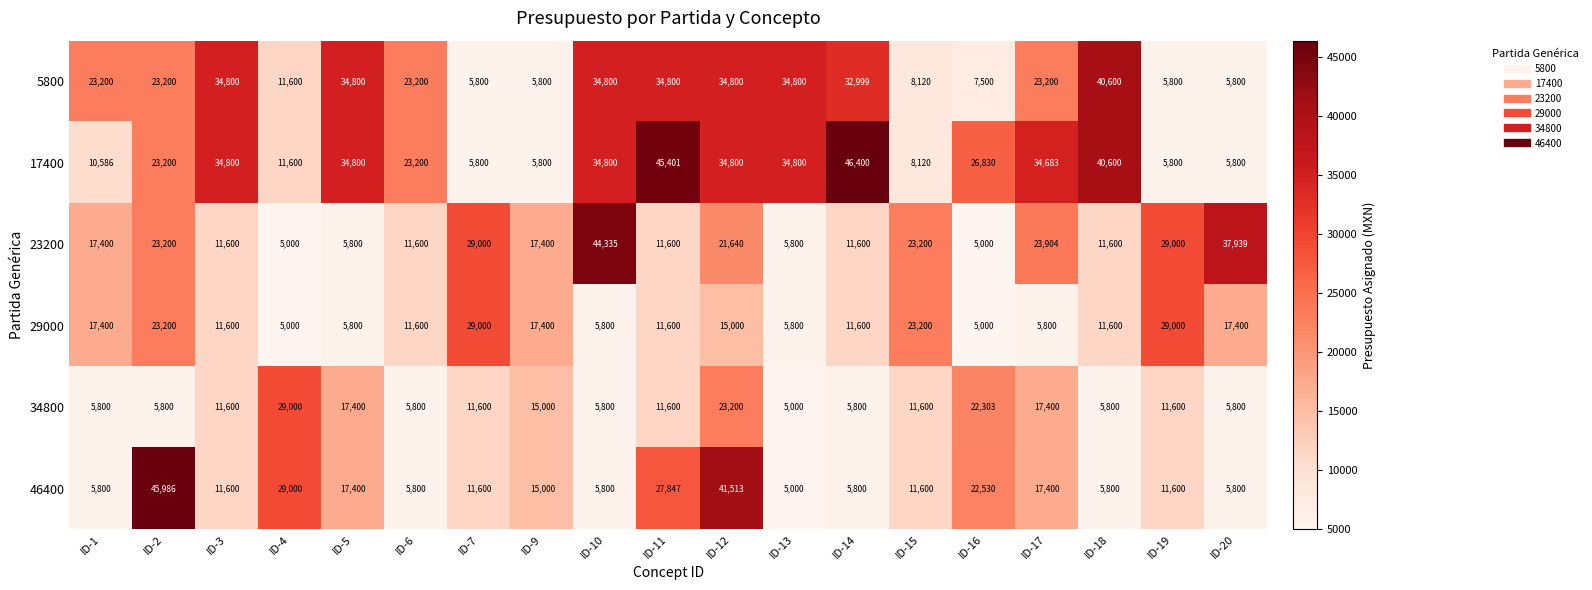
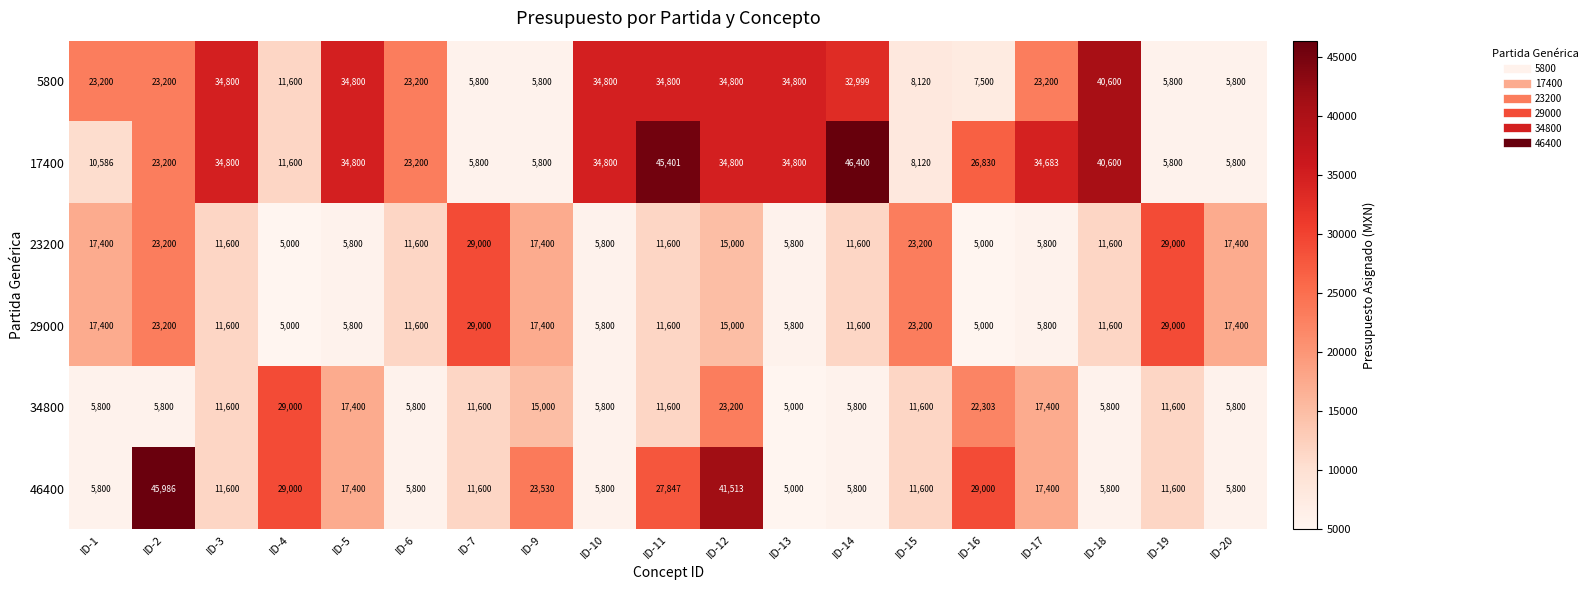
23200, ID-10: 44,335 -> 5,800
23200, ID-12: 21,640 -> 15,000
23200, ID-17: 23,904 -> 5,800
23200, ID-20: 37,939 -> 17,400
46400, ID-9: 15,000 -> 23,530
46400, ID-16: 22,530 -> 29,000
